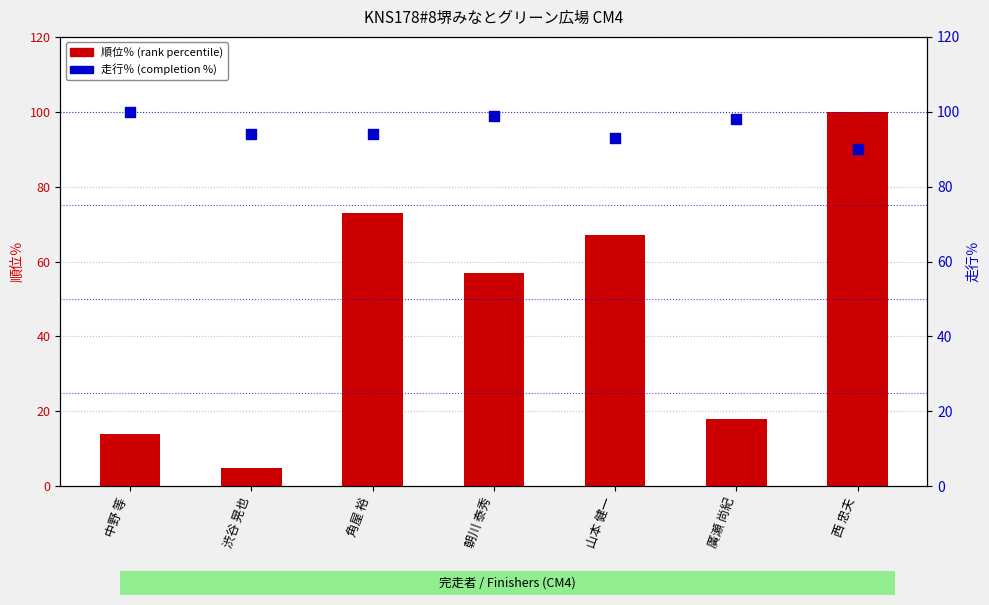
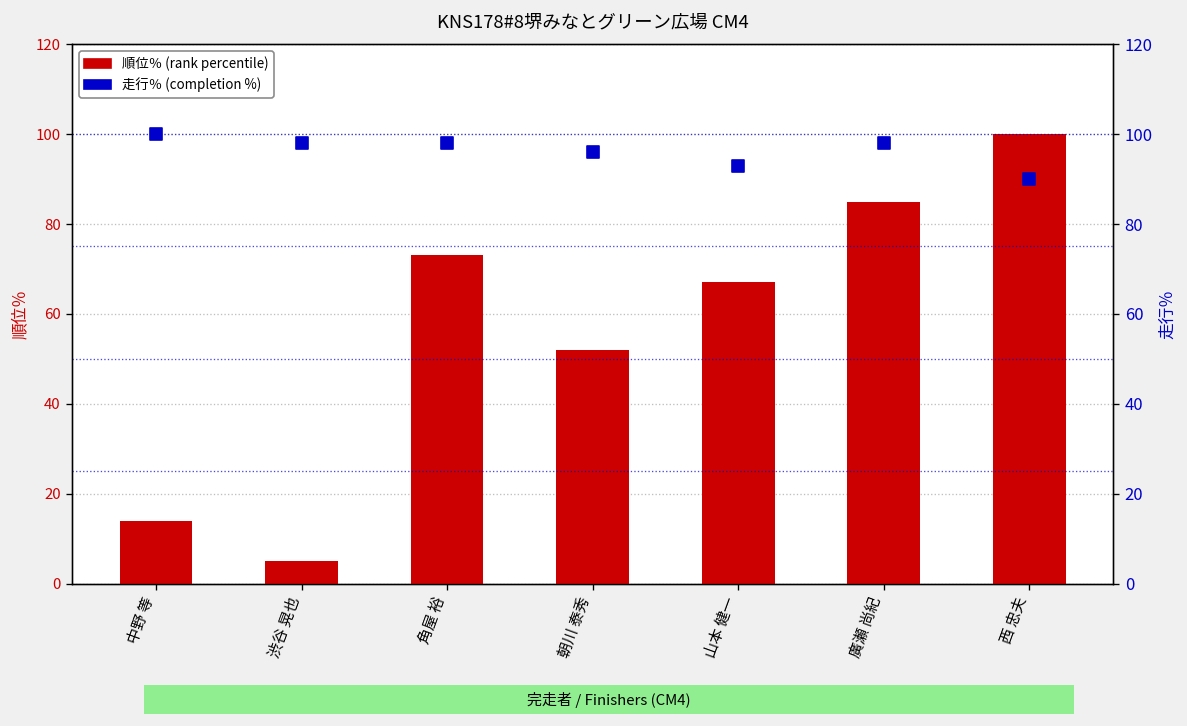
順位％ (rank percentile), 朝川 泰秀: 57 -> 52
順位％ (rank percentile), 廣瀬 尚紀: 18 -> 85
走行％ (completion %), 渋谷 晃也: 94 -> 98
走行％ (completion %), 角屋 裕: 94 -> 98
走行％ (completion %), 朝川 泰秀: 99 -> 96
